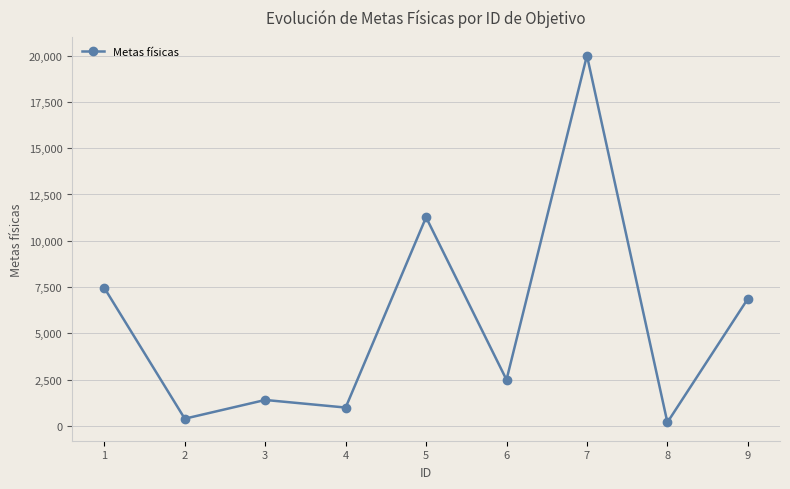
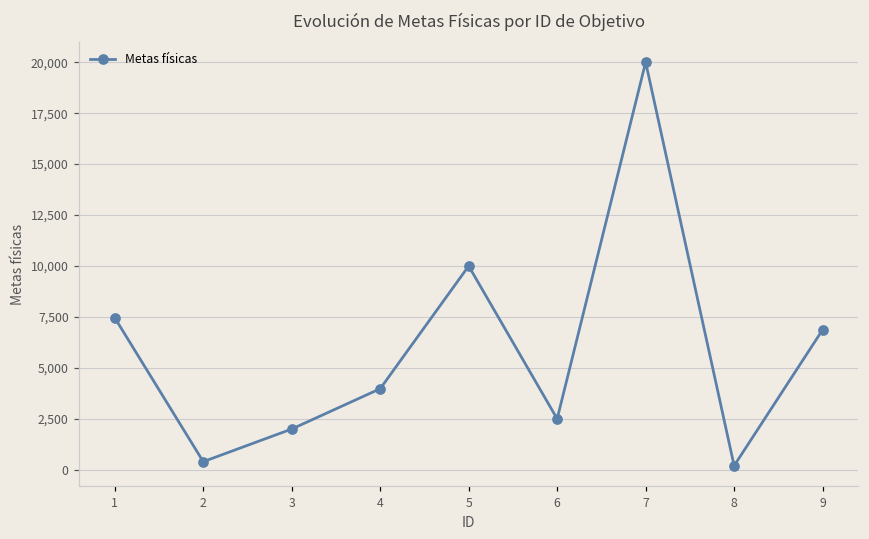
3: 1,400 -> 2,000
4: 1,000 -> 4,000
5: 11,300 -> 10,000
